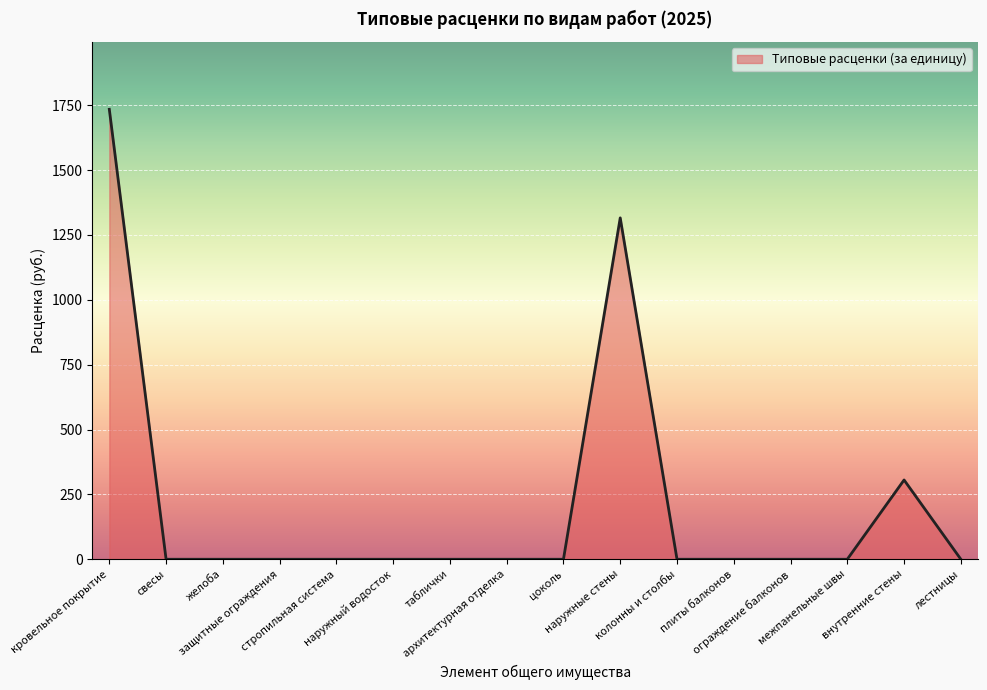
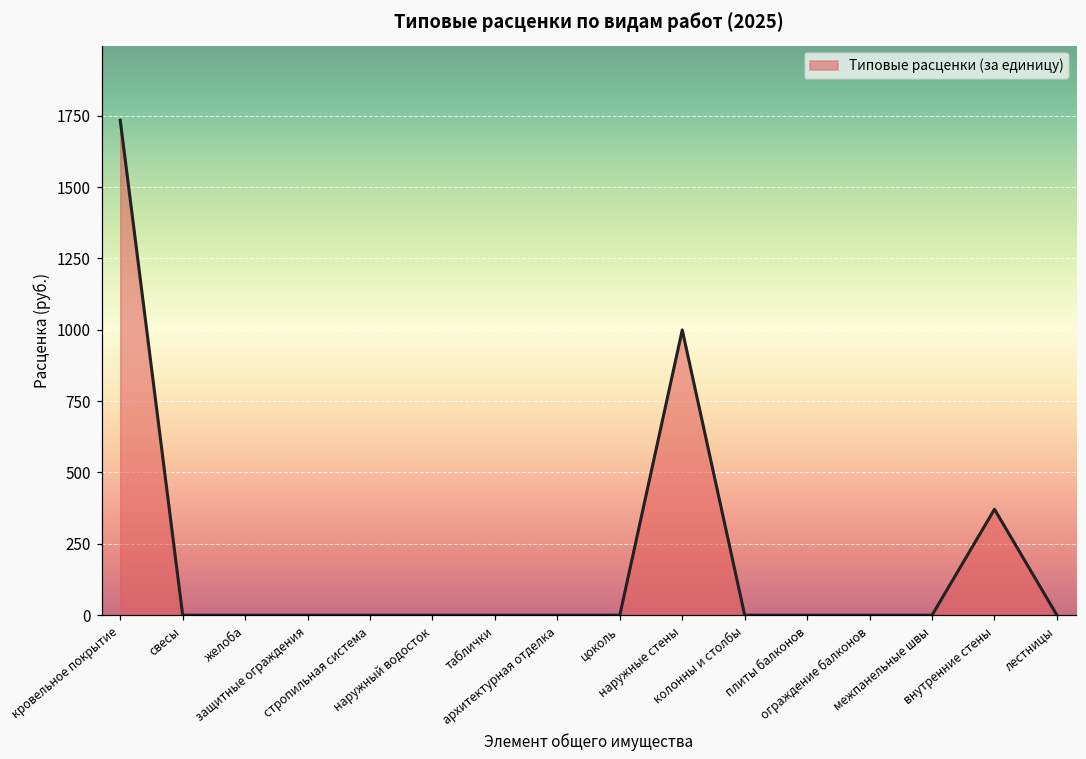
наружные стены: 1320 -> 1000
внутренние стены: 310 -> 370
